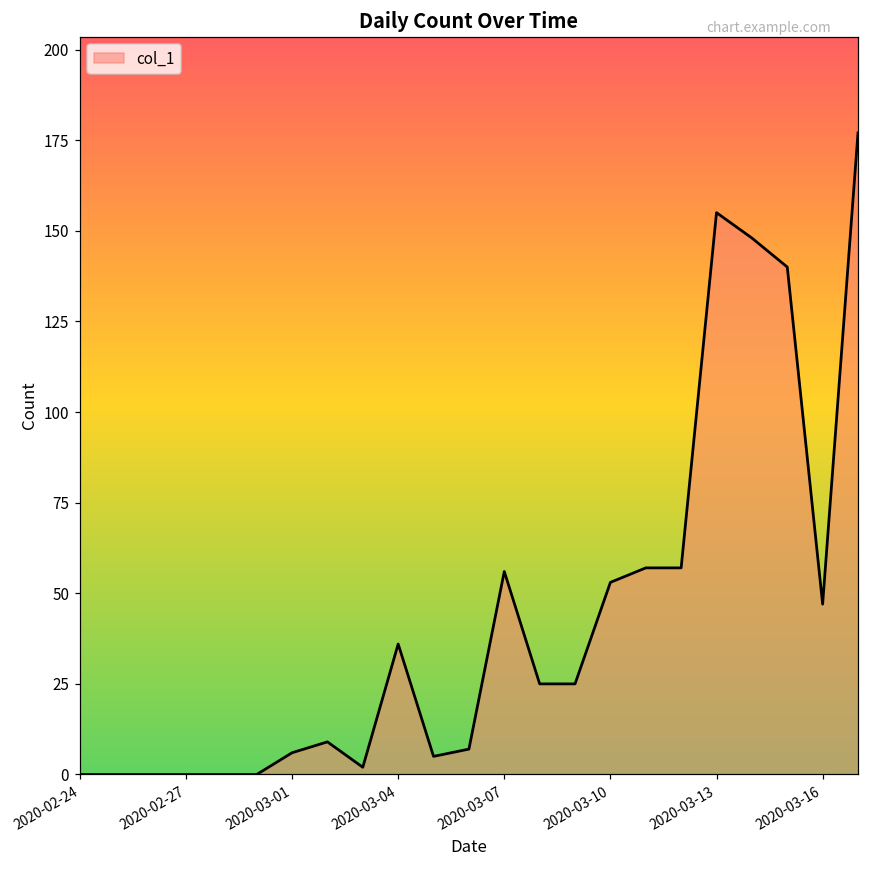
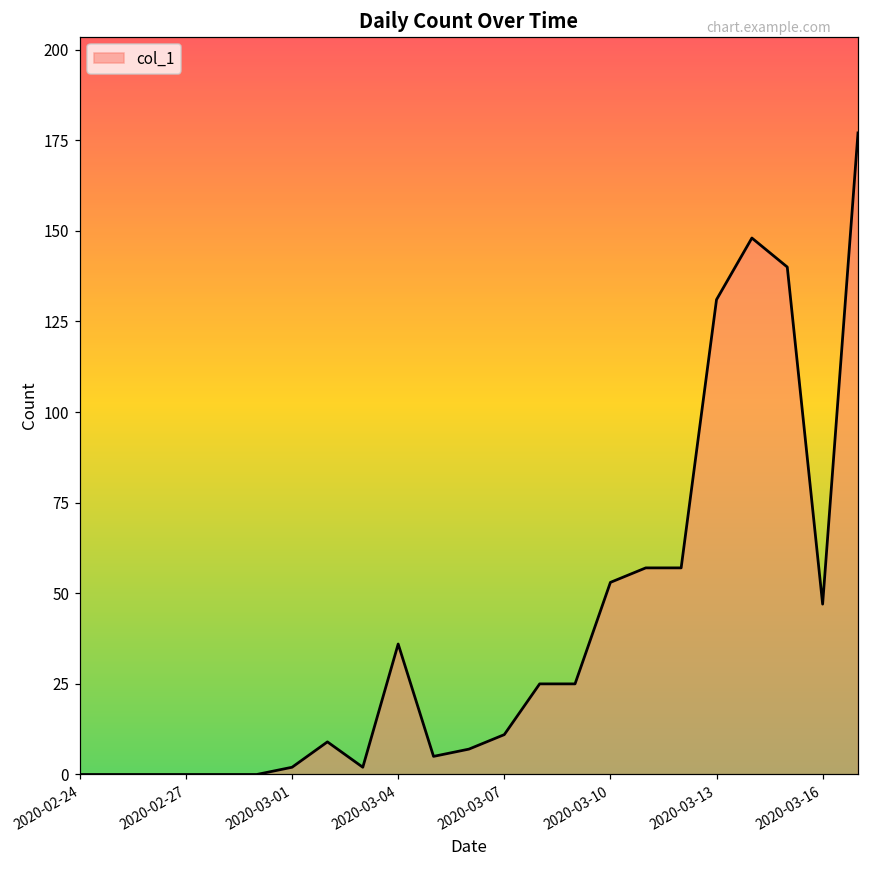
2020-03-01: 6 -> 2
2020-03-07: 56 -> 11
2020-03-13: 155 -> 131
